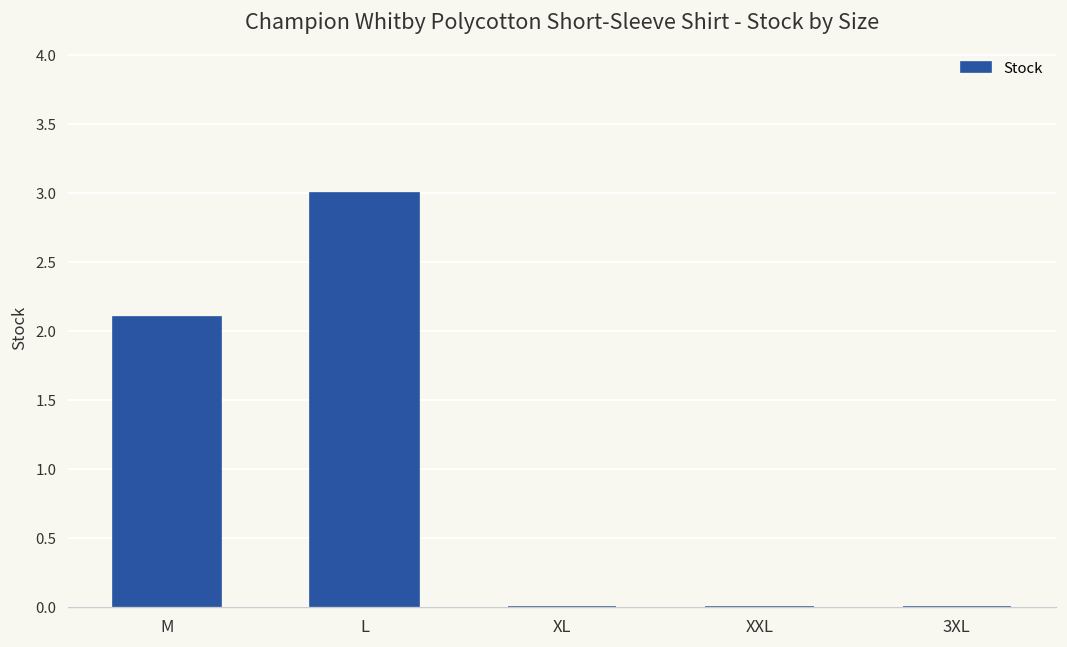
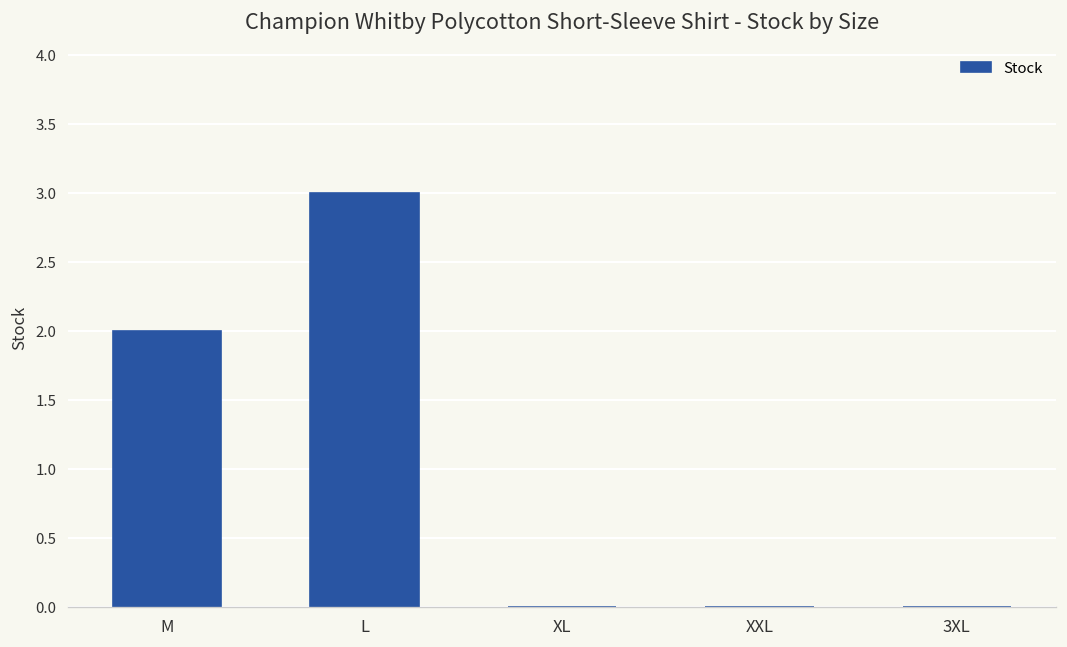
M: 2.1 -> 2.0
